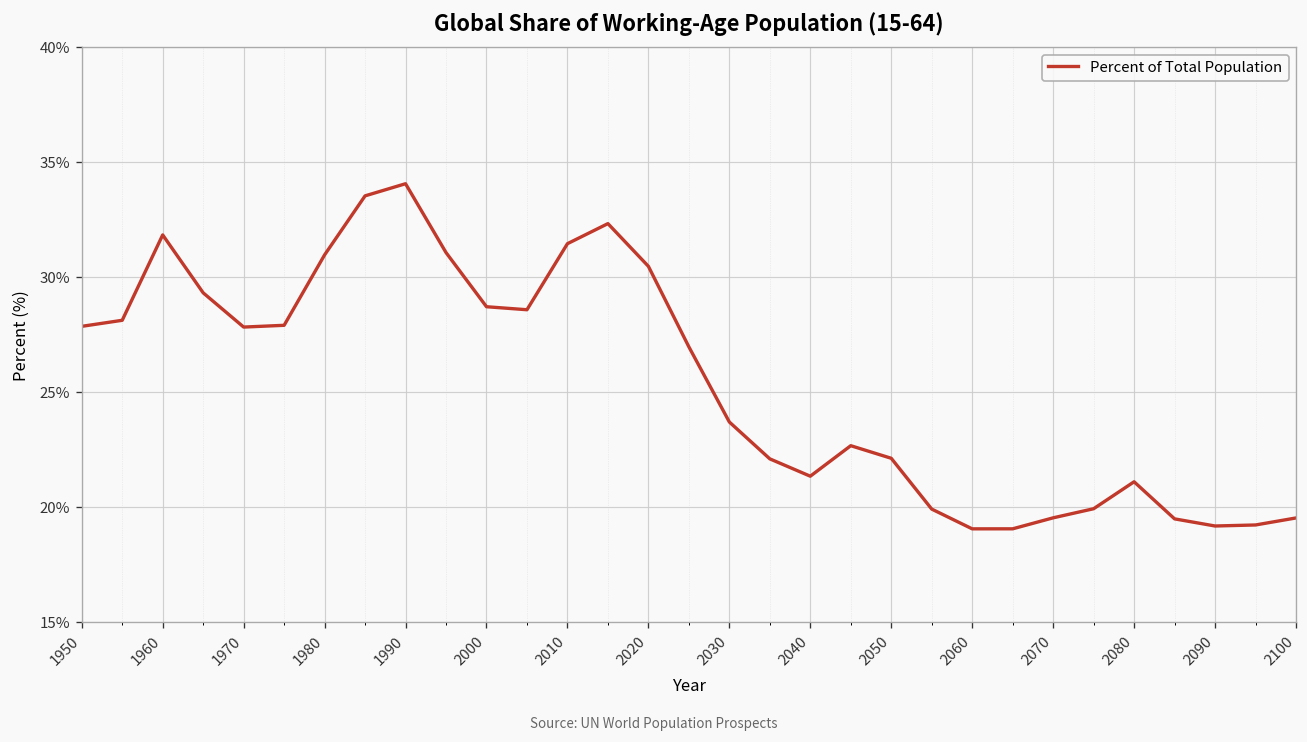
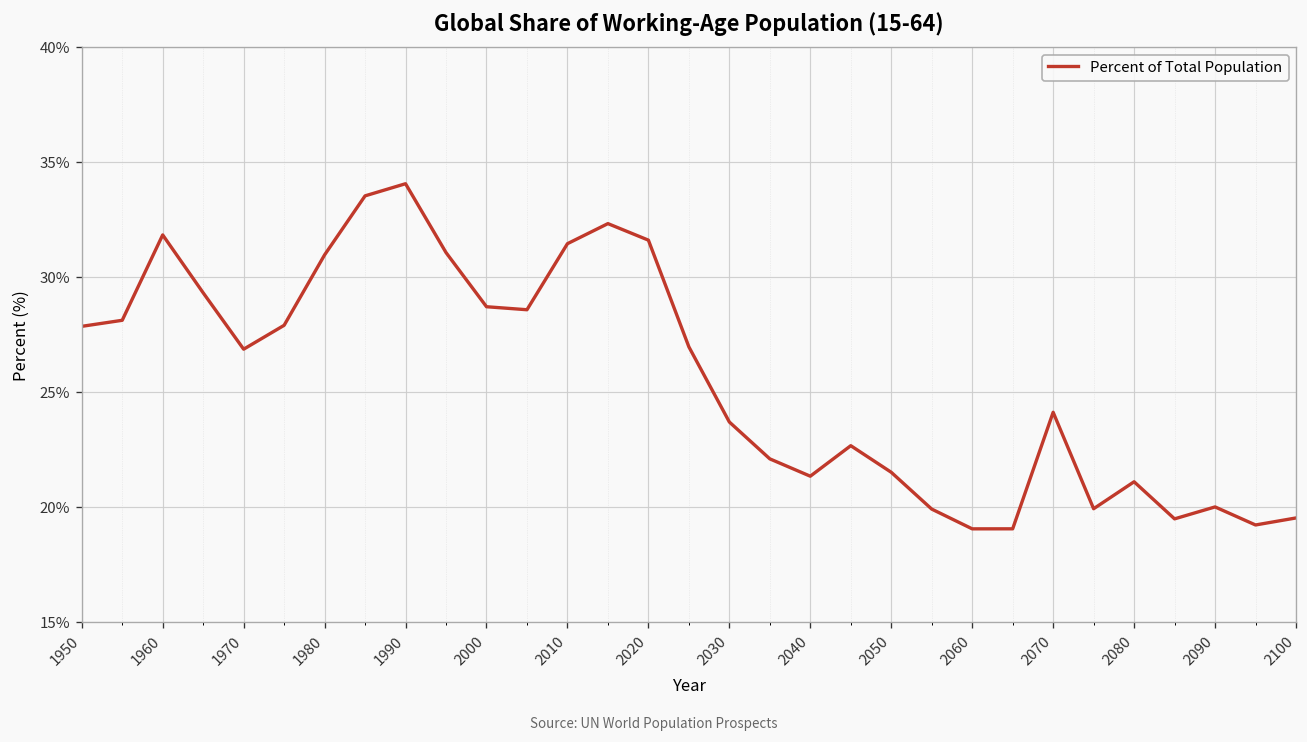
1970: 27.8% -> 26.9%
2020: 30.5% -> 31.6%
2050: 22.1% -> 21.5%
2070: 19.5% -> 24.1%
2090: 19.2% -> 20.0%
